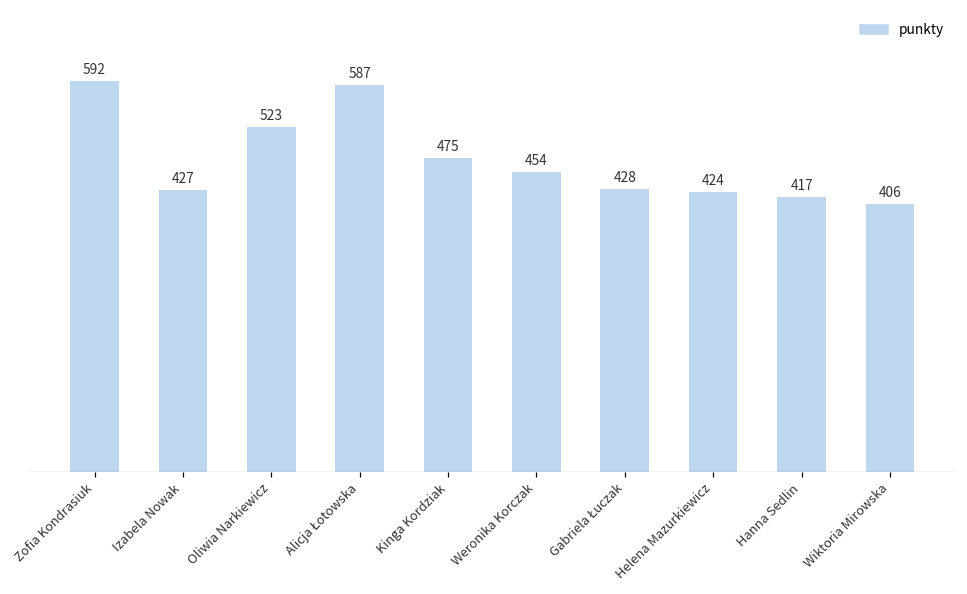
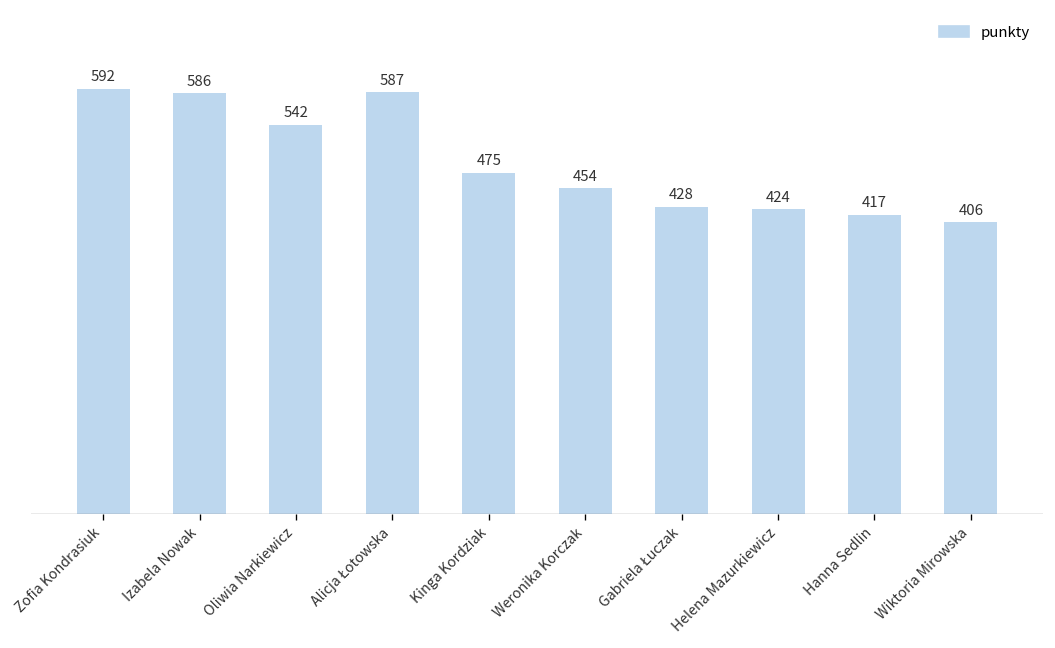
Izabela Nowak: 427 -> 586
Oliwia Narkiewicz: 523 -> 542
